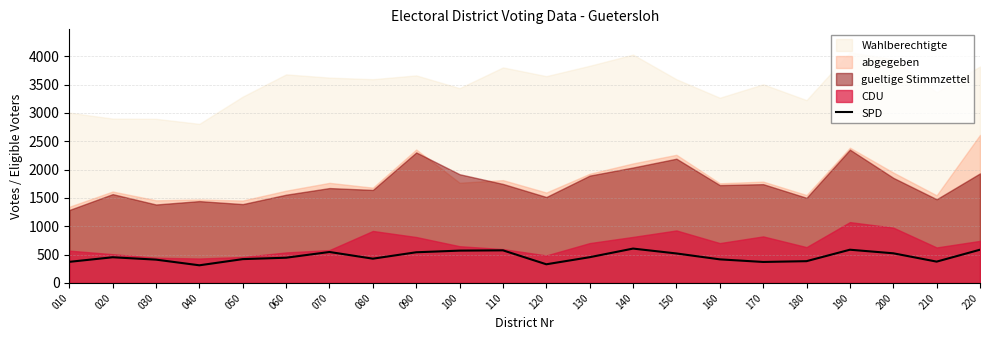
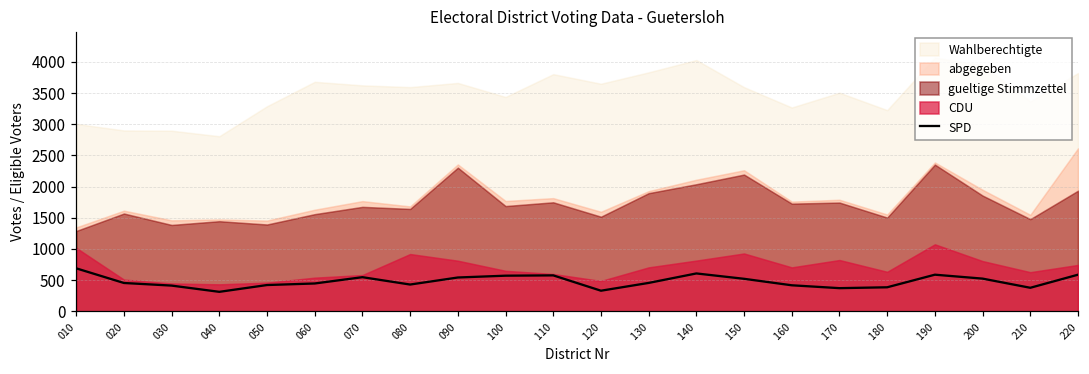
SPD, 010: 400 -> 700
CDU, 010: 600 -> 1000
gueltige Stimmzettel, 100: 1900 -> 1700
CDU, 200: 1000 -> 800
